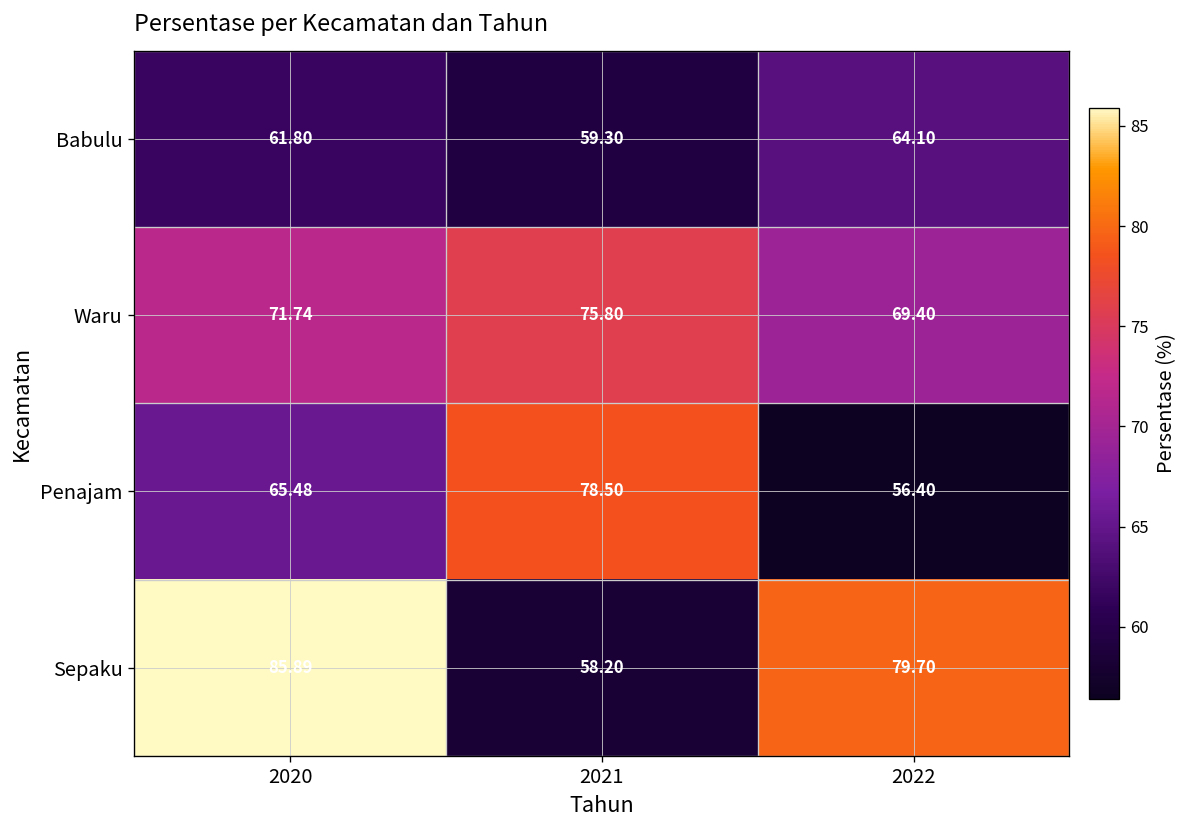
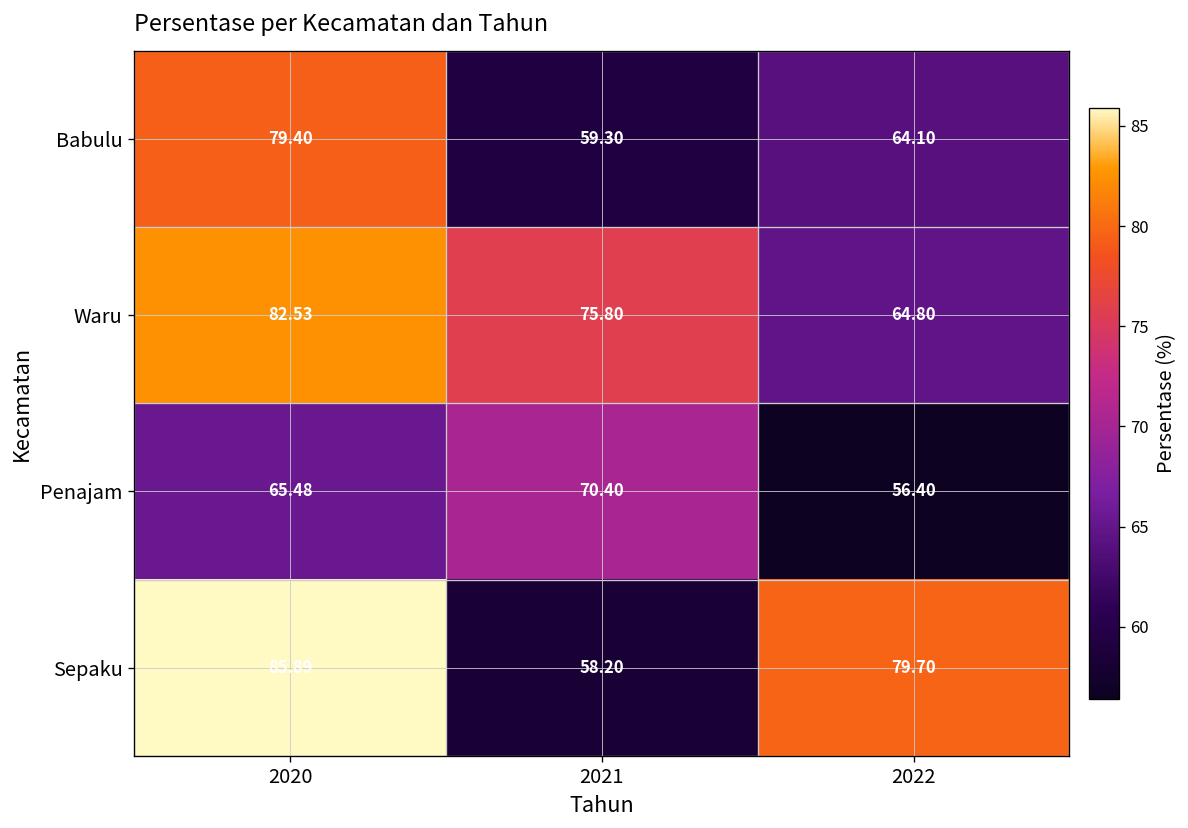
Babulu, 2020: 61.80 -> 79.40
Waru, 2020: 71.74 -> 82.53
Waru, 2022: 69.40 -> 64.80
Penajam, 2021: 78.50 -> 70.40
